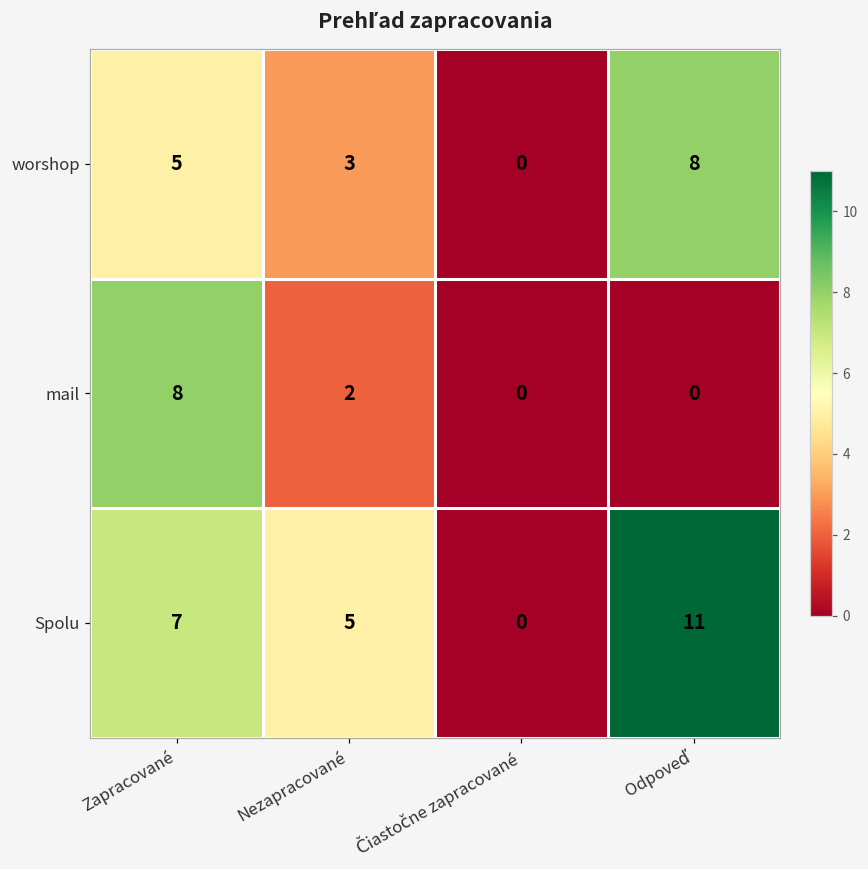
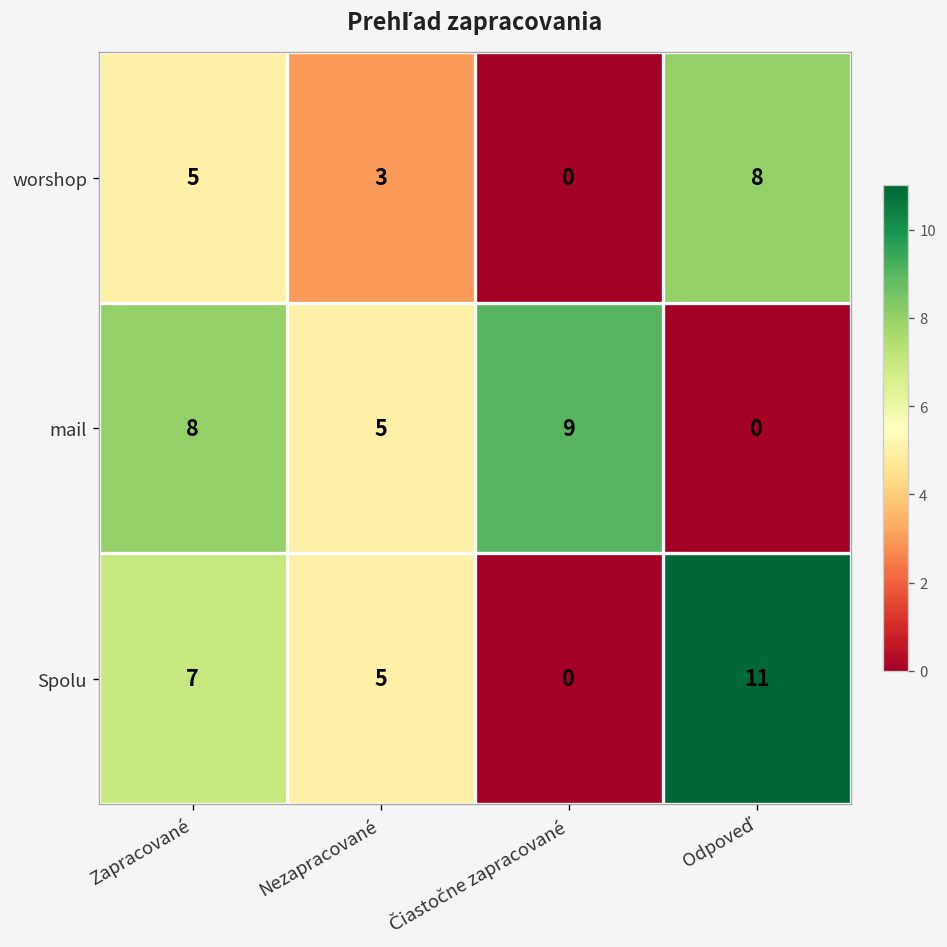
mail, Nezapracované: 2 -> 5
mail, Čiastočne zapracované: 0 -> 9
